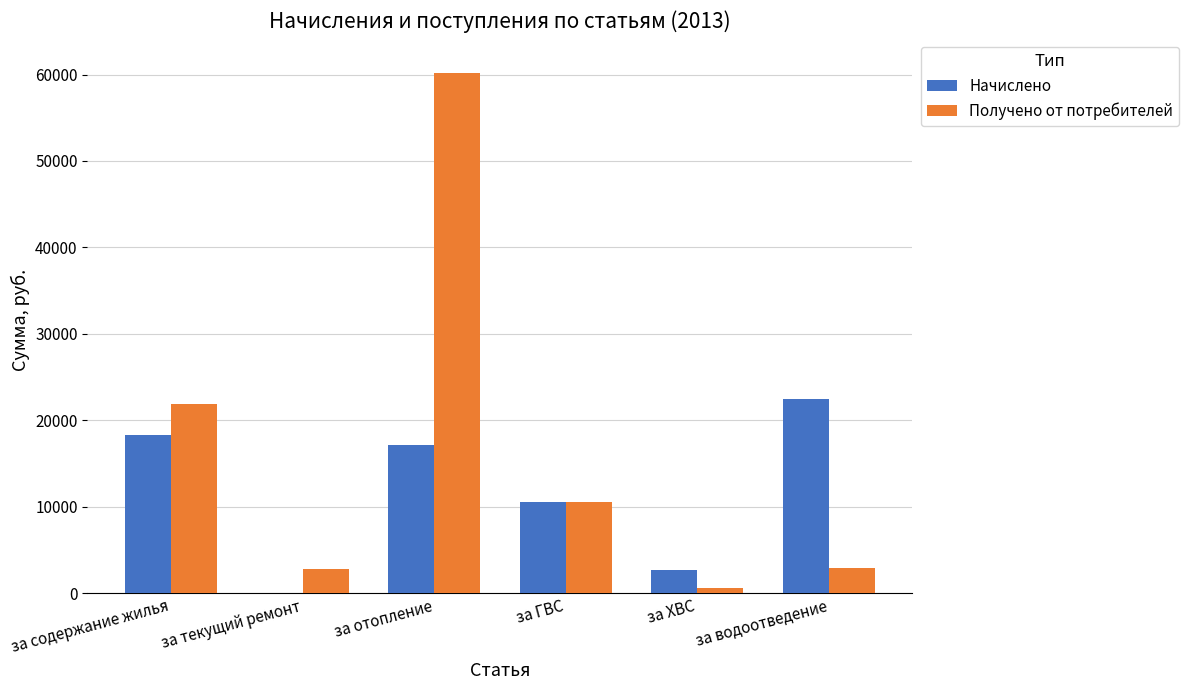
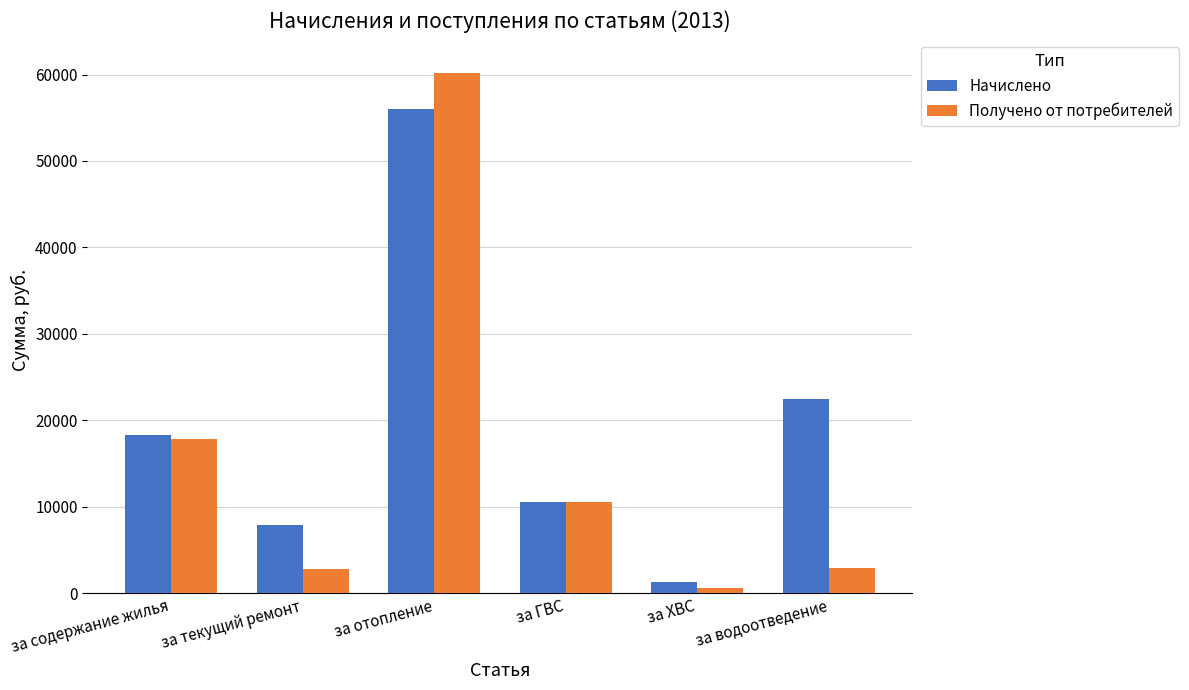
Получено от потребителей, за содержание жилья: 22000 -> 18000
Начислено, за текущий ремонт: 0 -> 8000
Начислено, за отопление: 17000 -> 56000
Начислено, за ХВС: 3000 -> 1000
